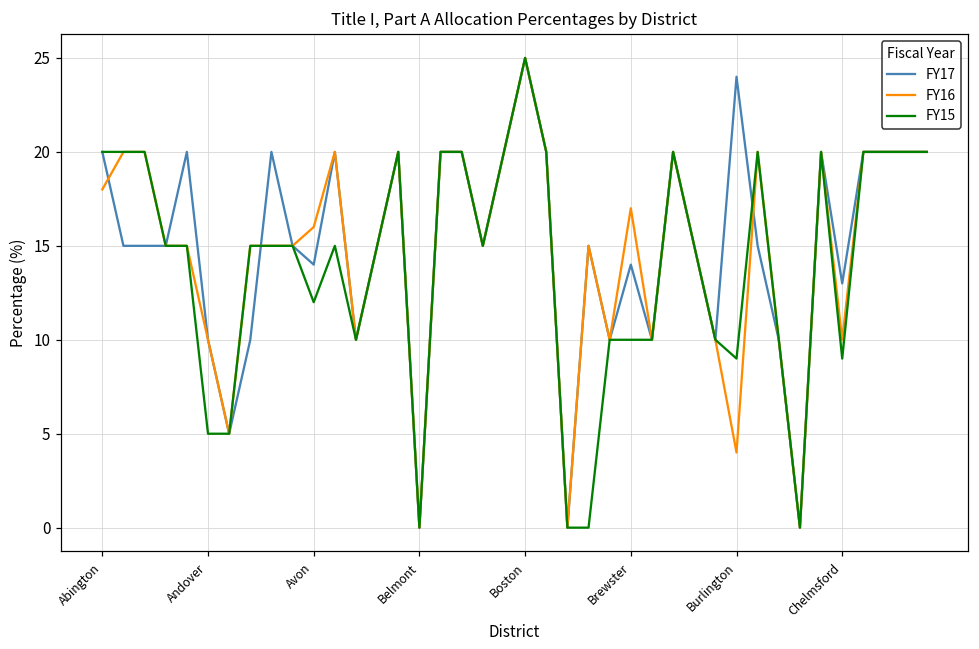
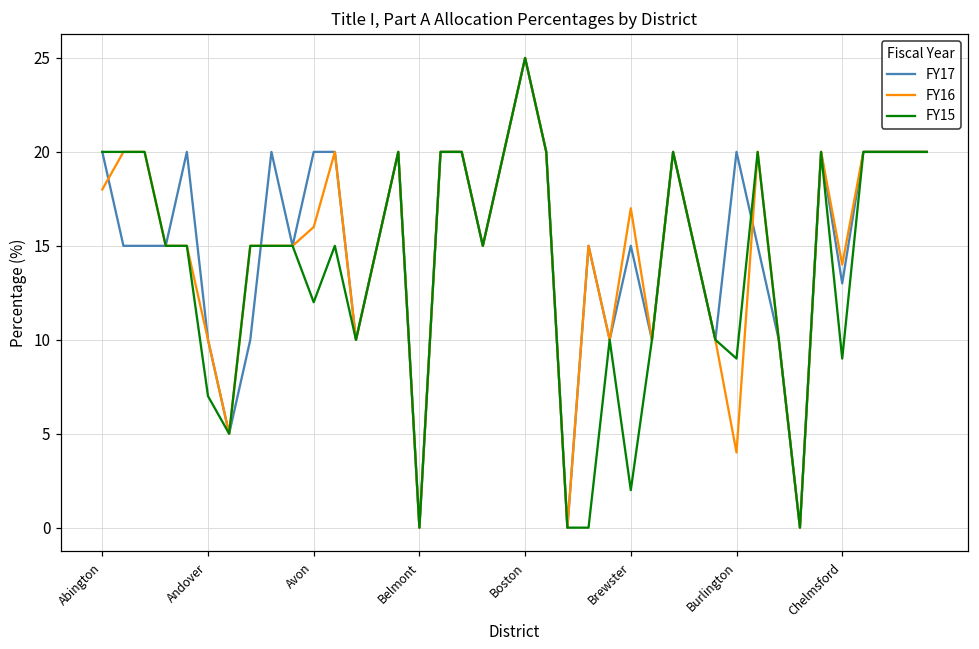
FY15, Andover: 5 -> 7
FY17, Avon: 14 -> 20
FY17, Brewster: 14 -> 15
FY15, Brewster: 10 -> 2
FY17, Burlington: 24 -> 20
FY16, Chelmsford: 10 -> 14
